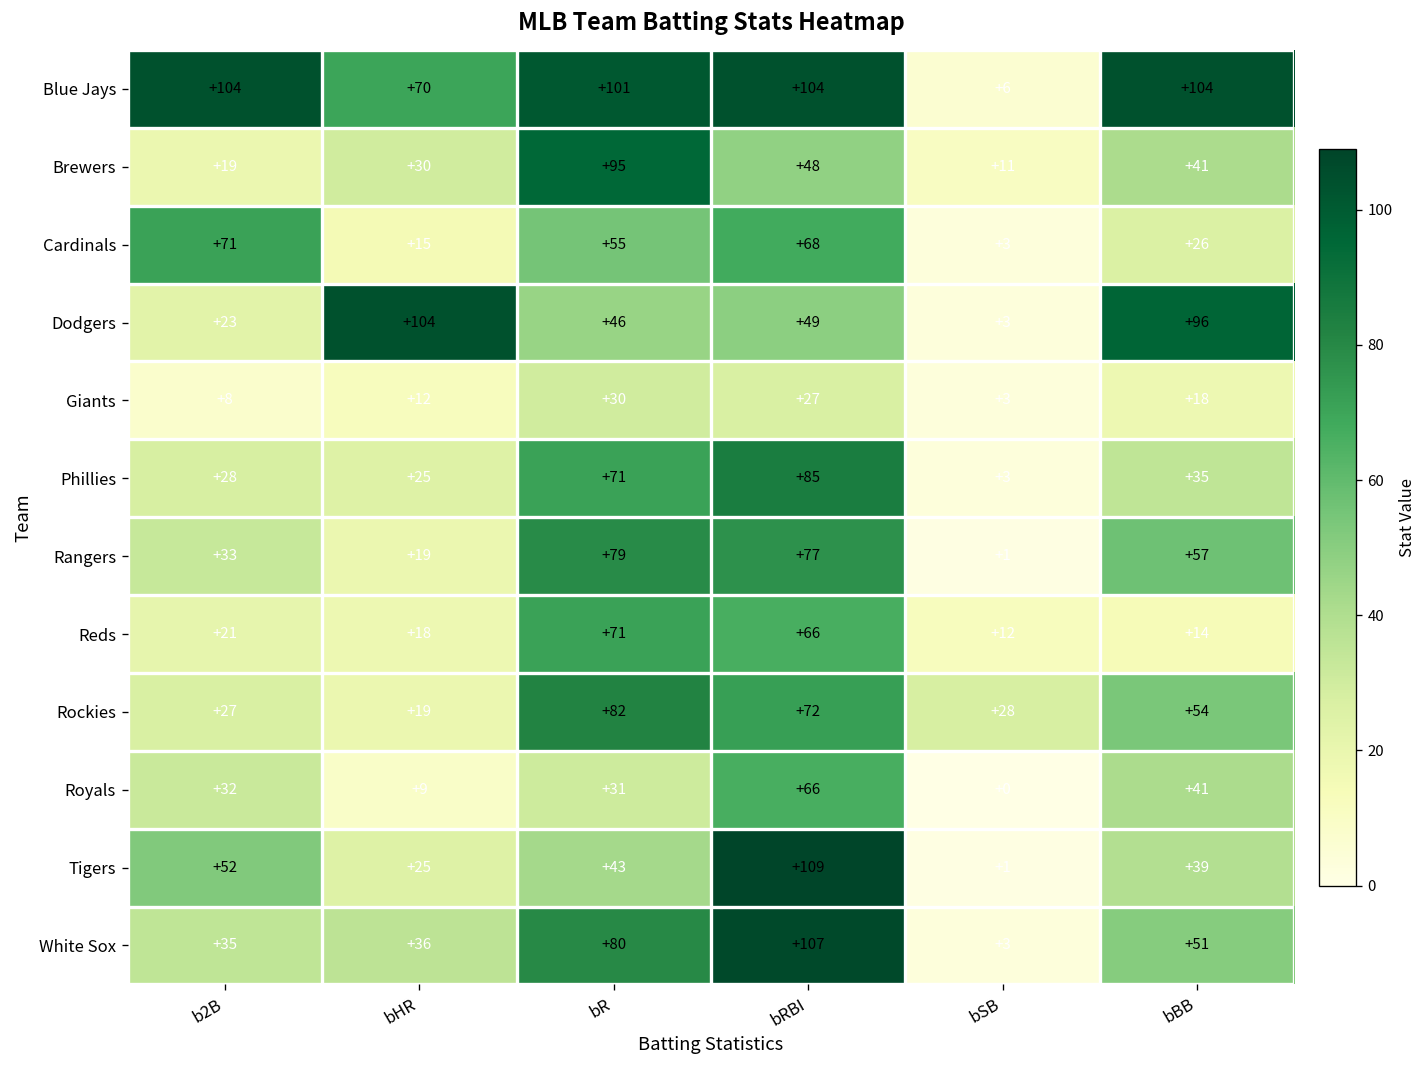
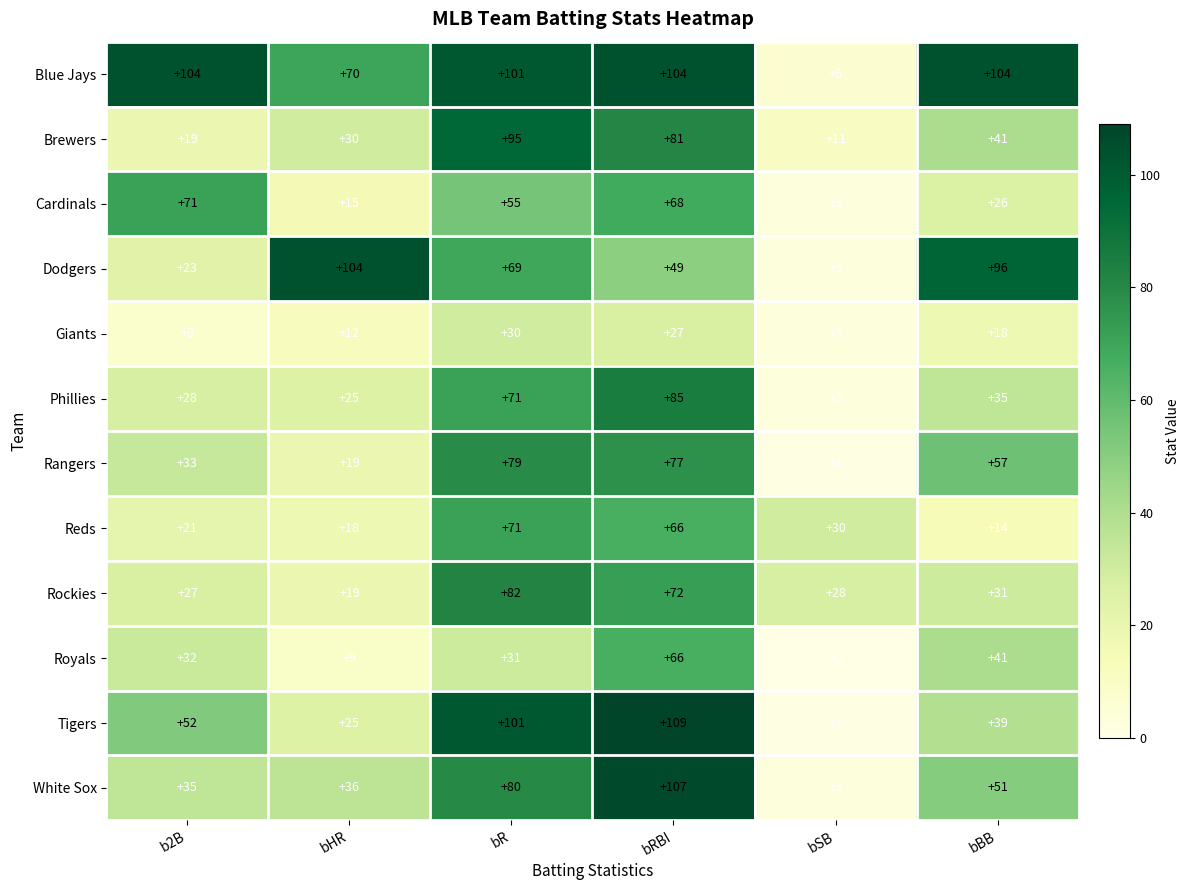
Brewers, bRBI: +48 -> +81
Dodgers, bR: +46 -> +69
Reds, bSB: +12 -> +30
Rockies, bBB: +54 -> +31
Tigers, bR: +43 -> +101
